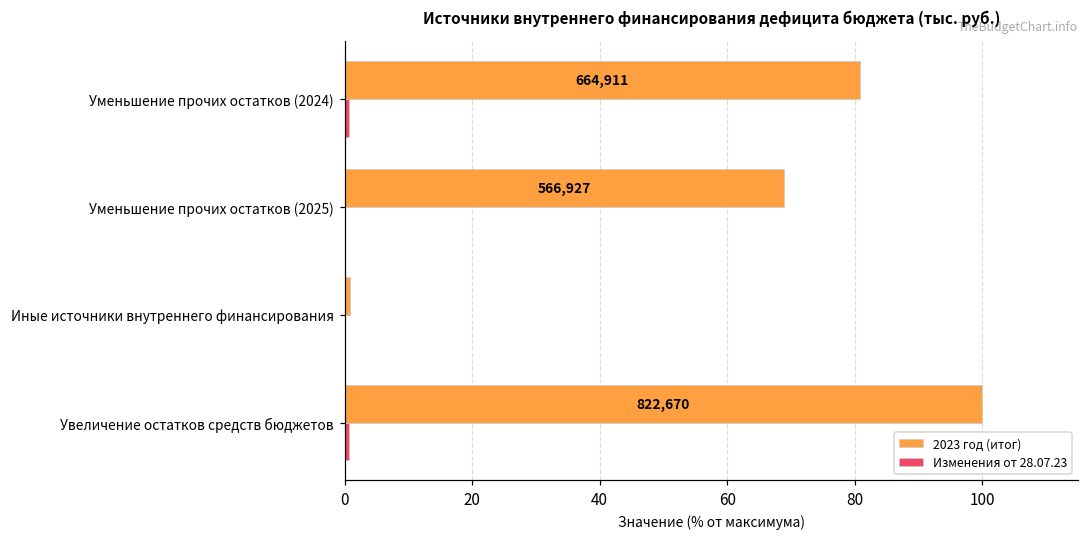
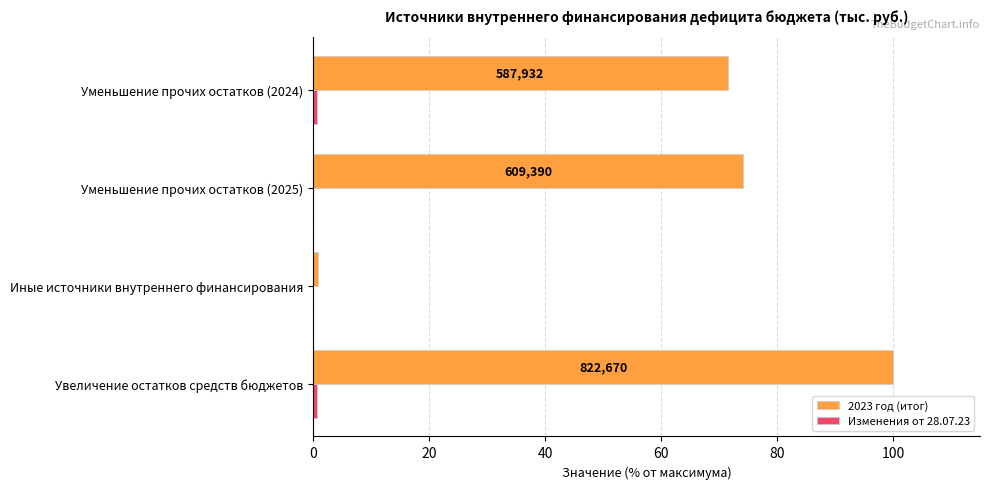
2023 год (итог), Уменьшение прочих остатков (2024): 664,911 -> 587,932
2023 год (итог), Уменьшение прочих остатков (2025): 566,927 -> 609,390
